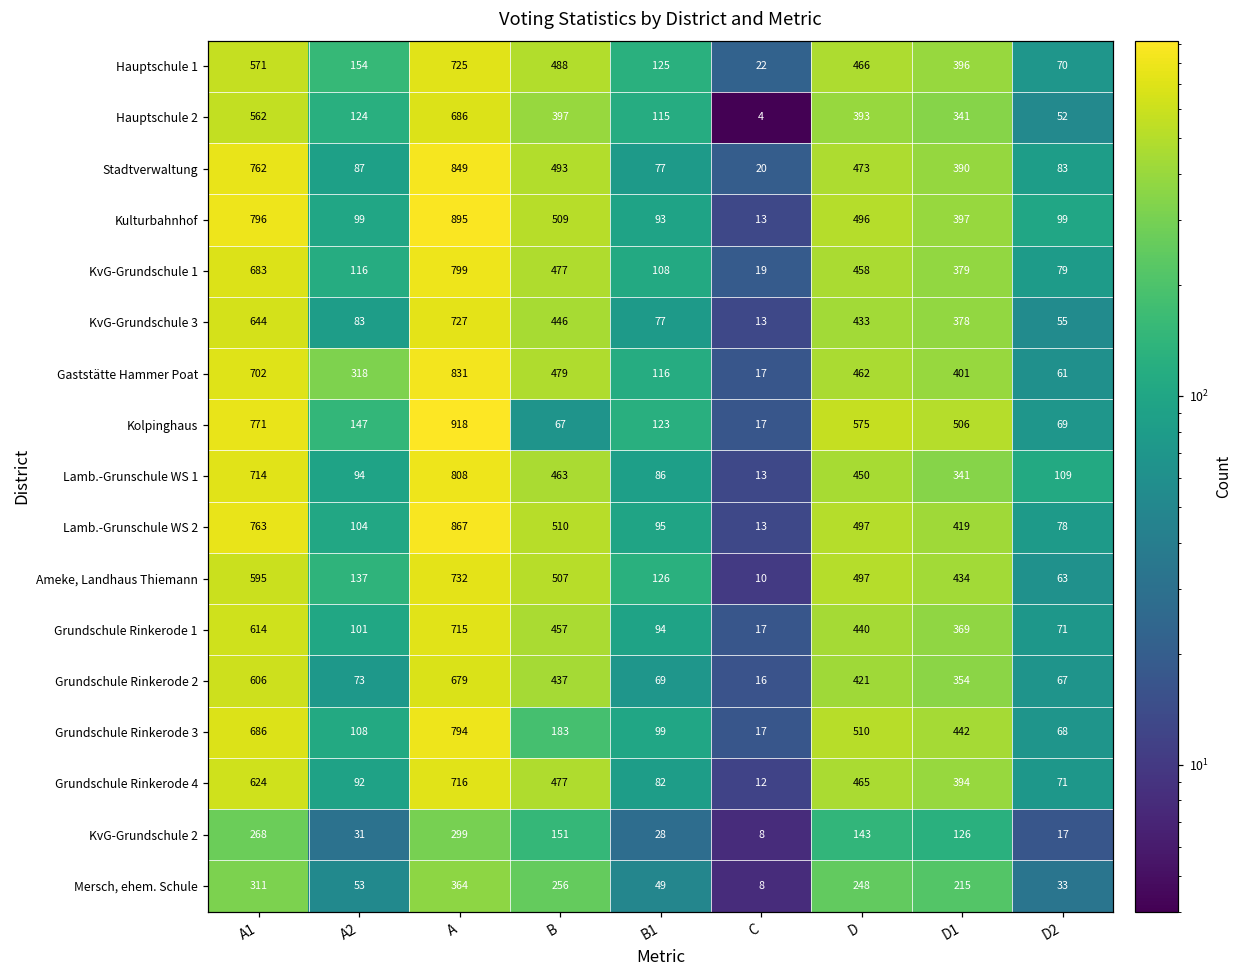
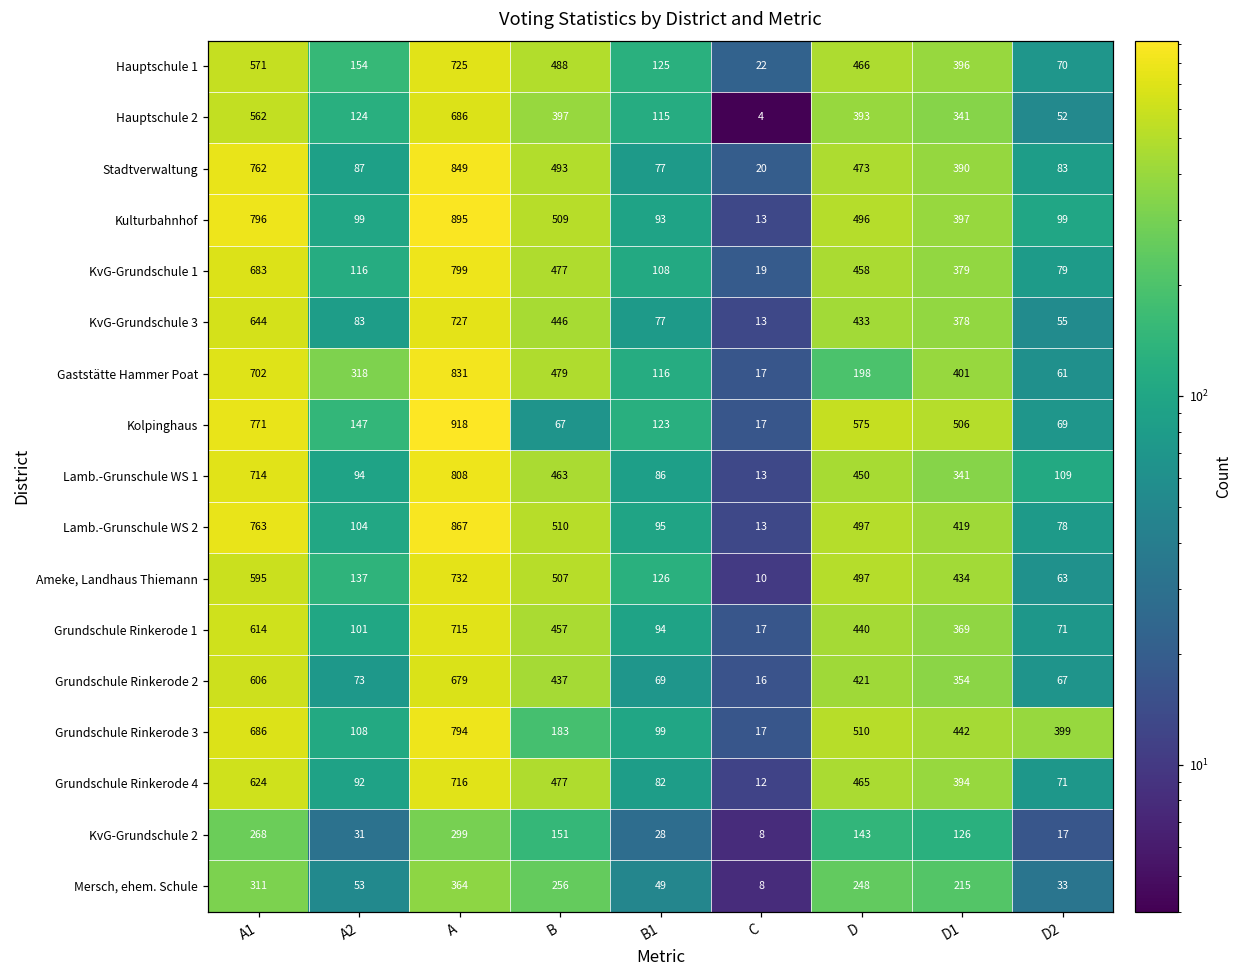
Gaststätte Hammer Poat, D: 462 -> 198
Grundschule Rinkerode 3, D2: 68 -> 399
